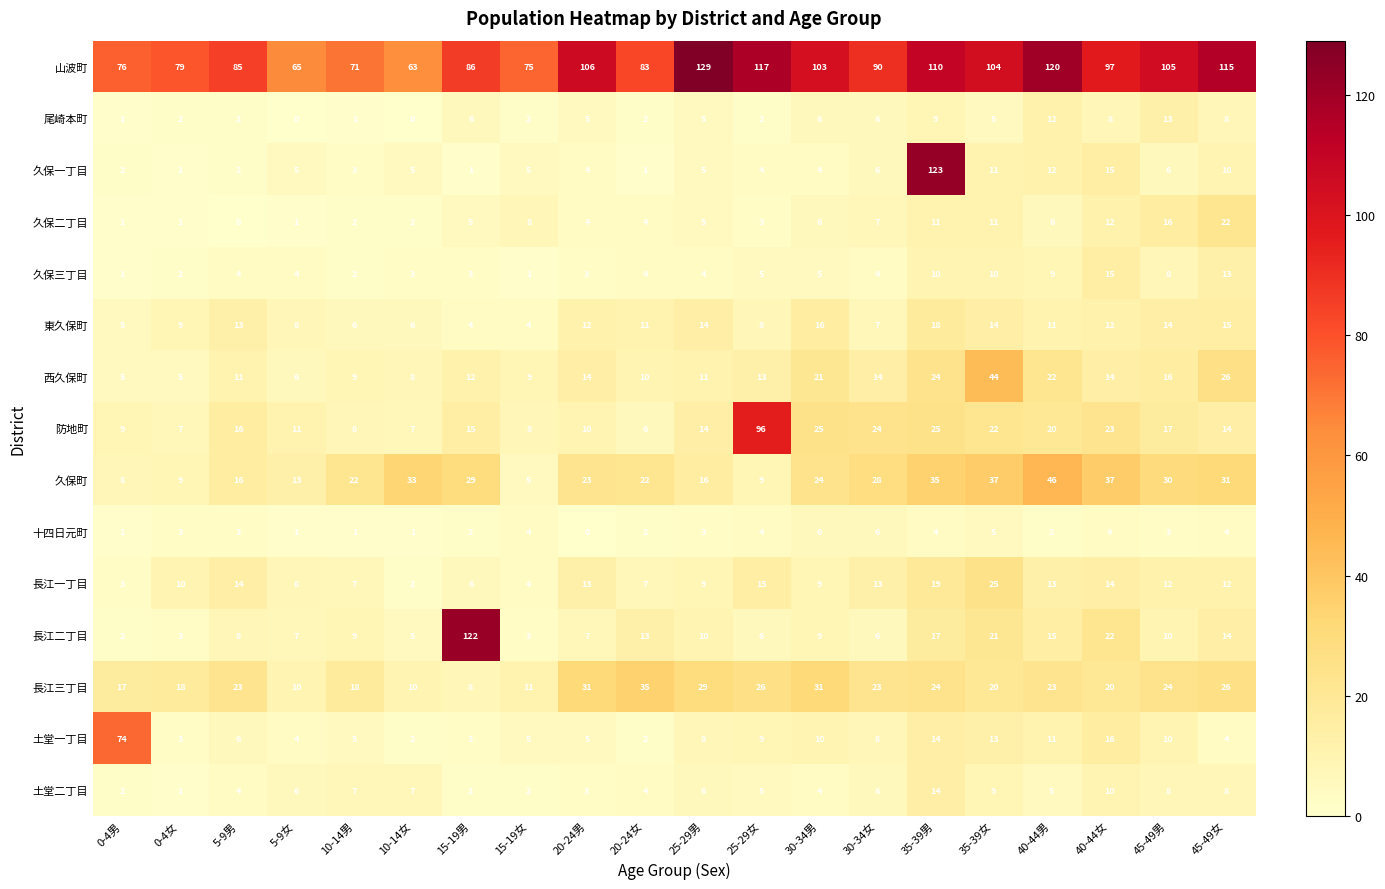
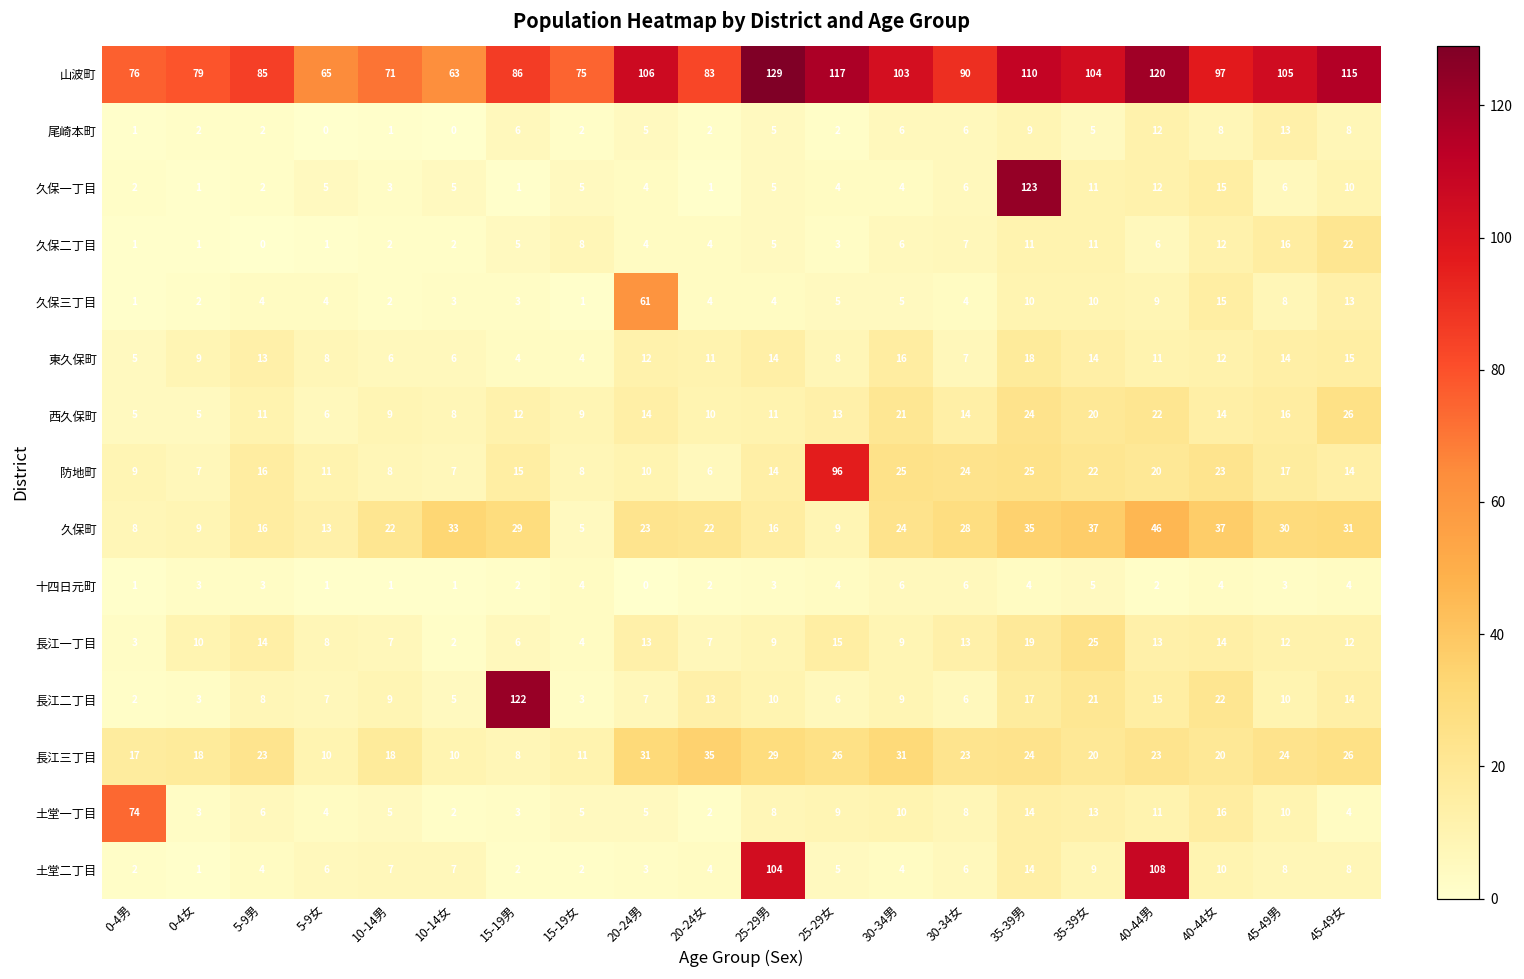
久保三丁目, 20-24男: 3 -> 61
西久保町, 35-39女: 44 -> 20
土堂二丁目, 25-29男: 6 -> 104
土堂二丁目, 40-44男: 5 -> 108
